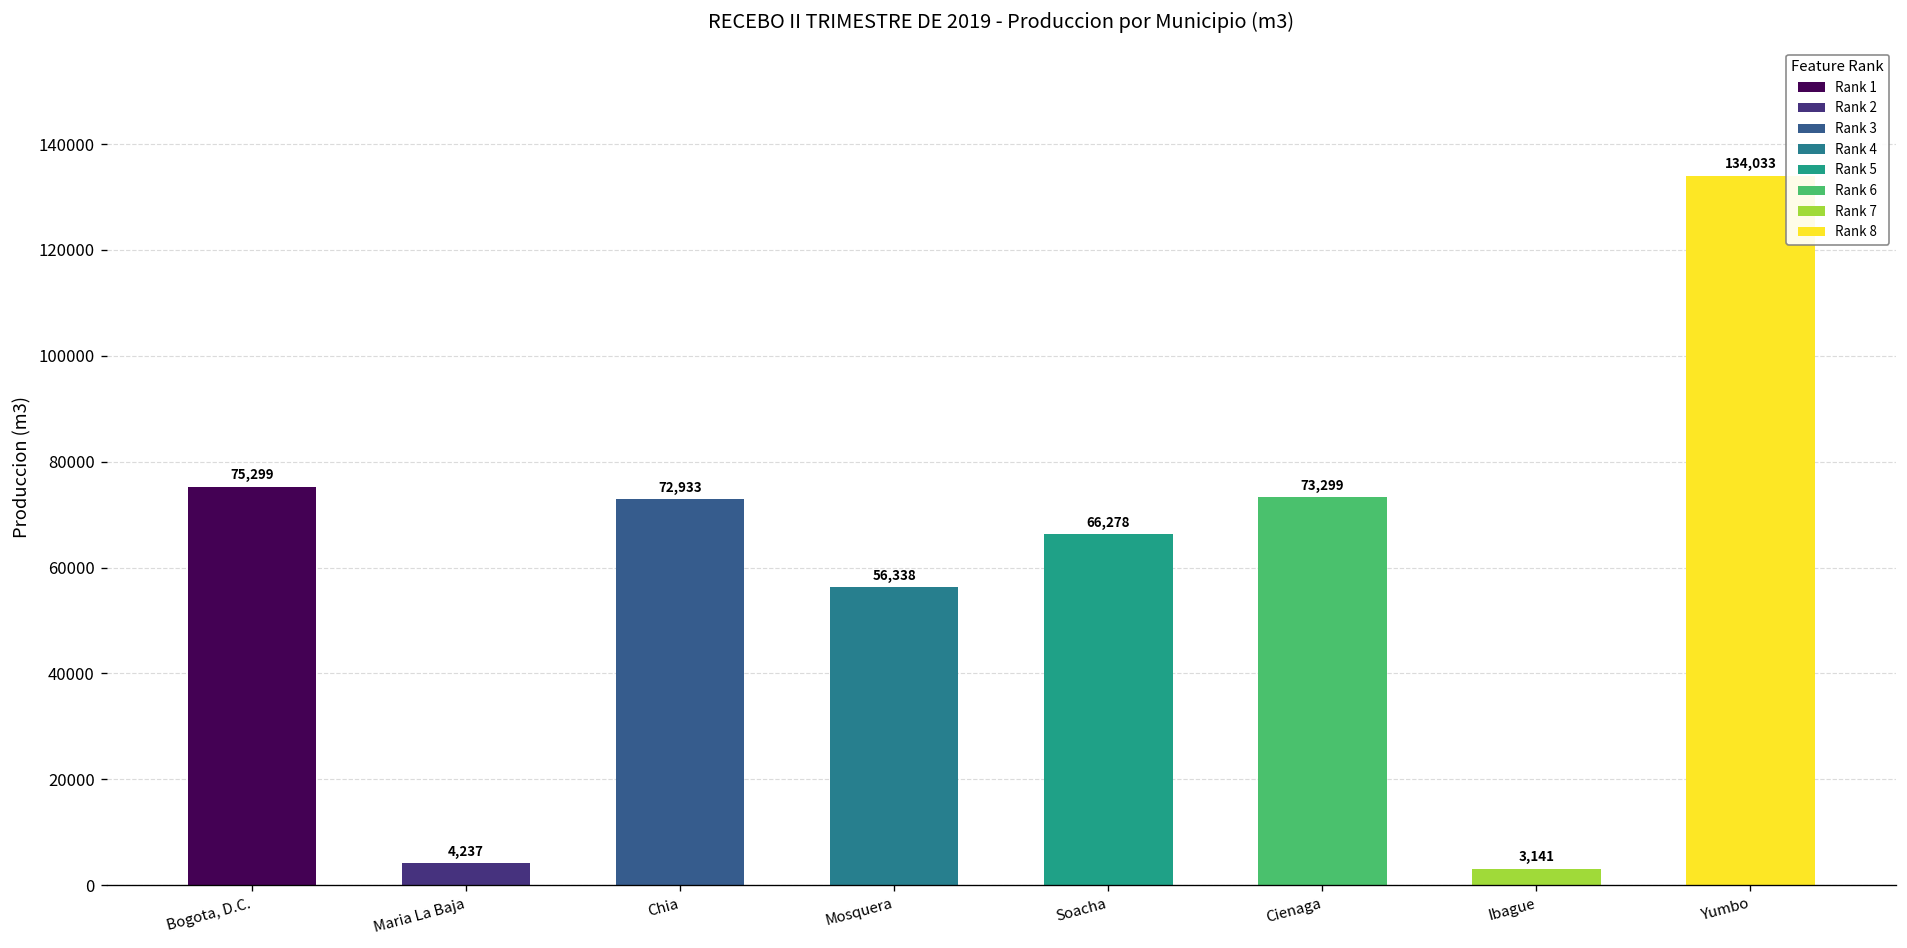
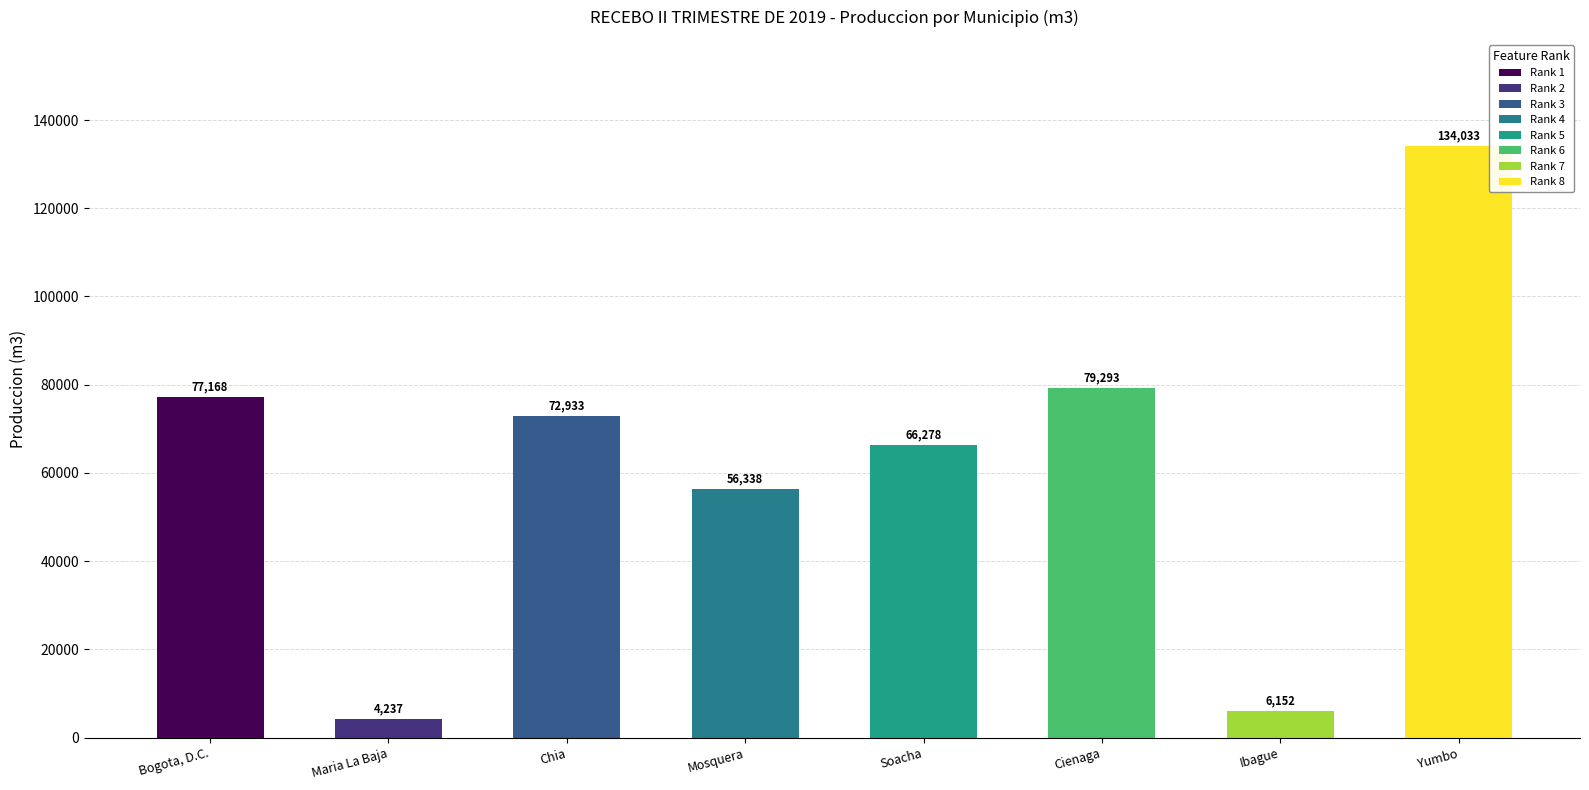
Bogota, D.C.: 75,299 -> 77,168
Cienaga: 73,299 -> 79,293
Ibague: 3,141 -> 6,152
